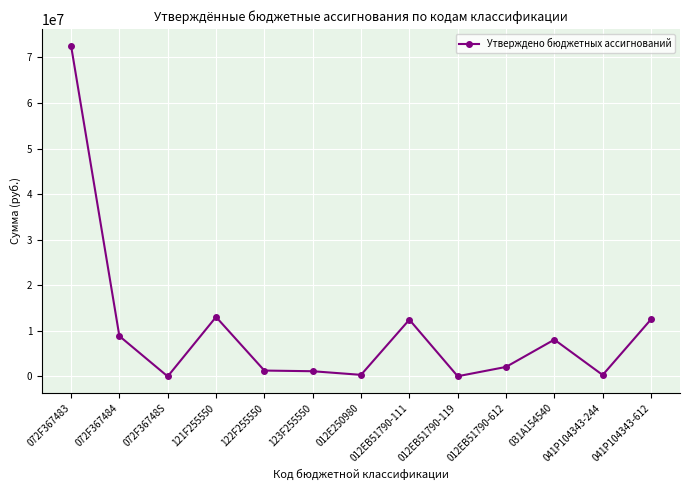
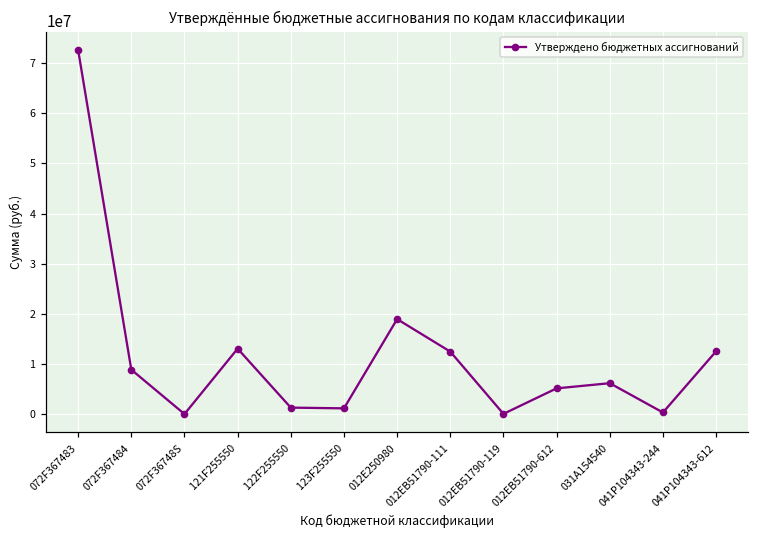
012E250980: 0 -> 19000000
012EВ51790-612: 2000000 -> 5000000
031A154540: 8000000 -> 6000000
